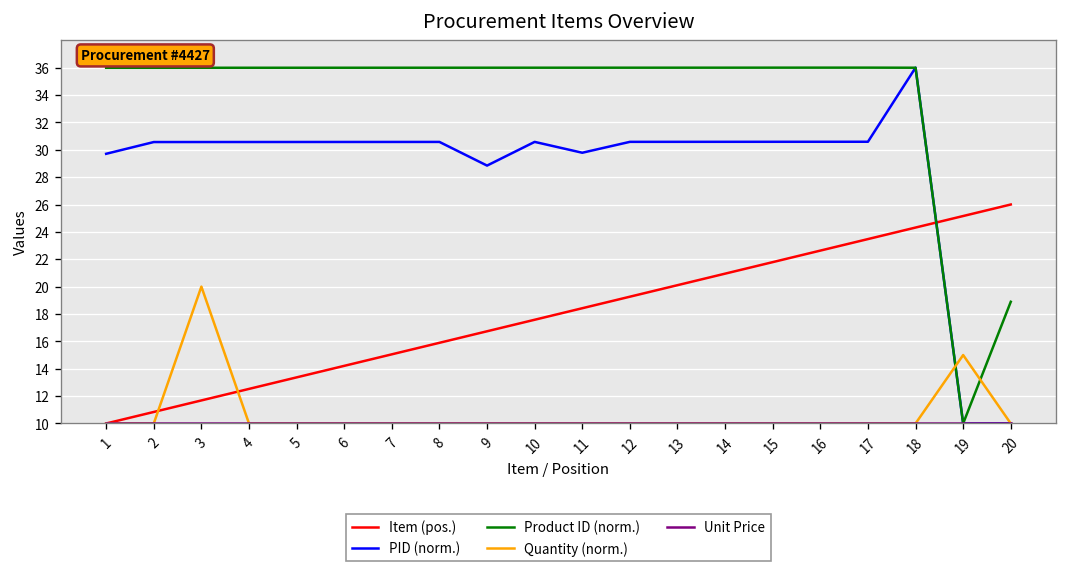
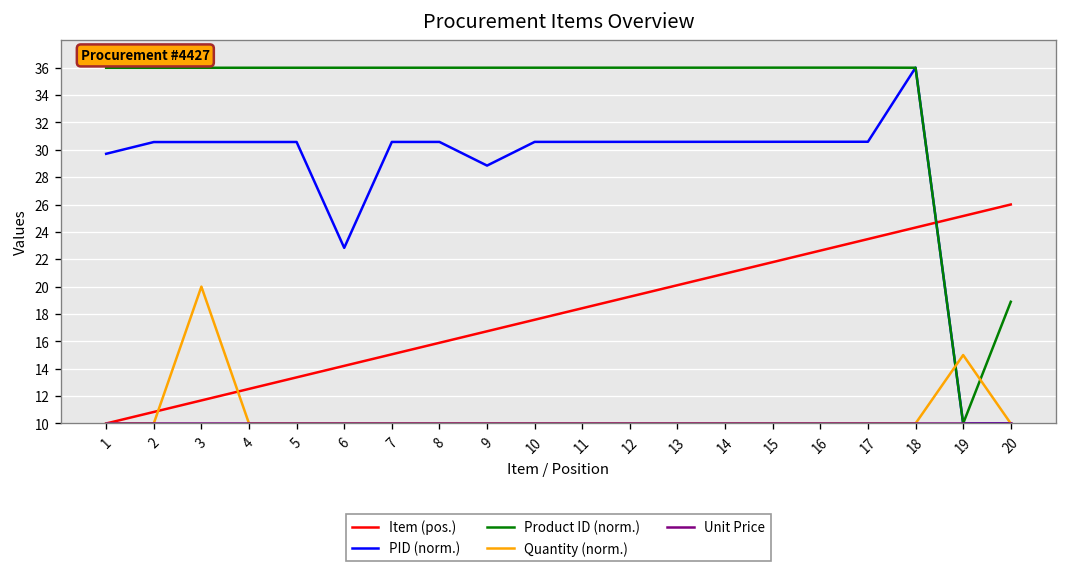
PID (norm.), 6: 30.6 -> 22.8
PID (norm.), 11: 29.8 -> 30.6
